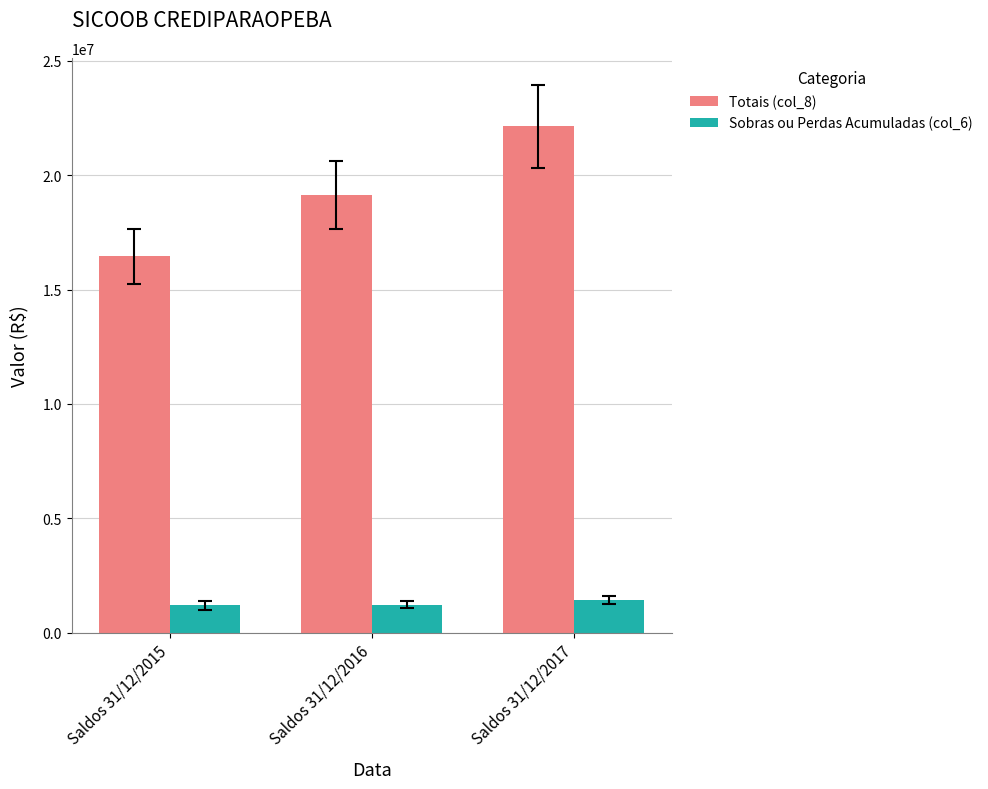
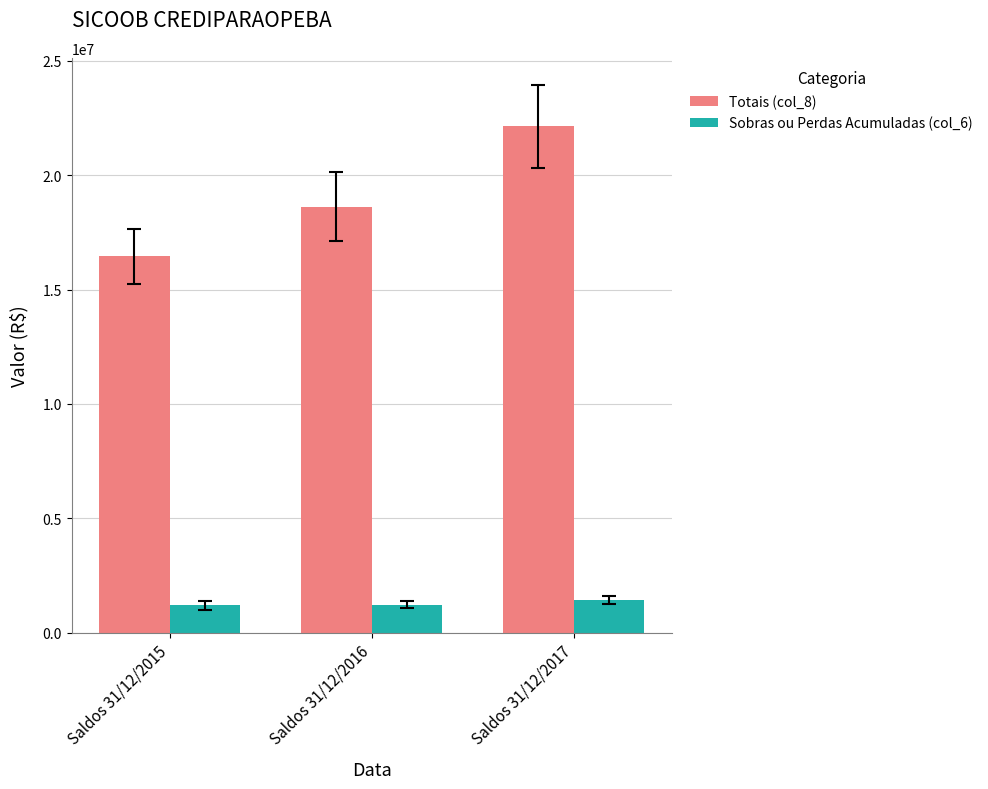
Totais (col_8), Saldos 31/12/2016: 19100000 -> 18600000
